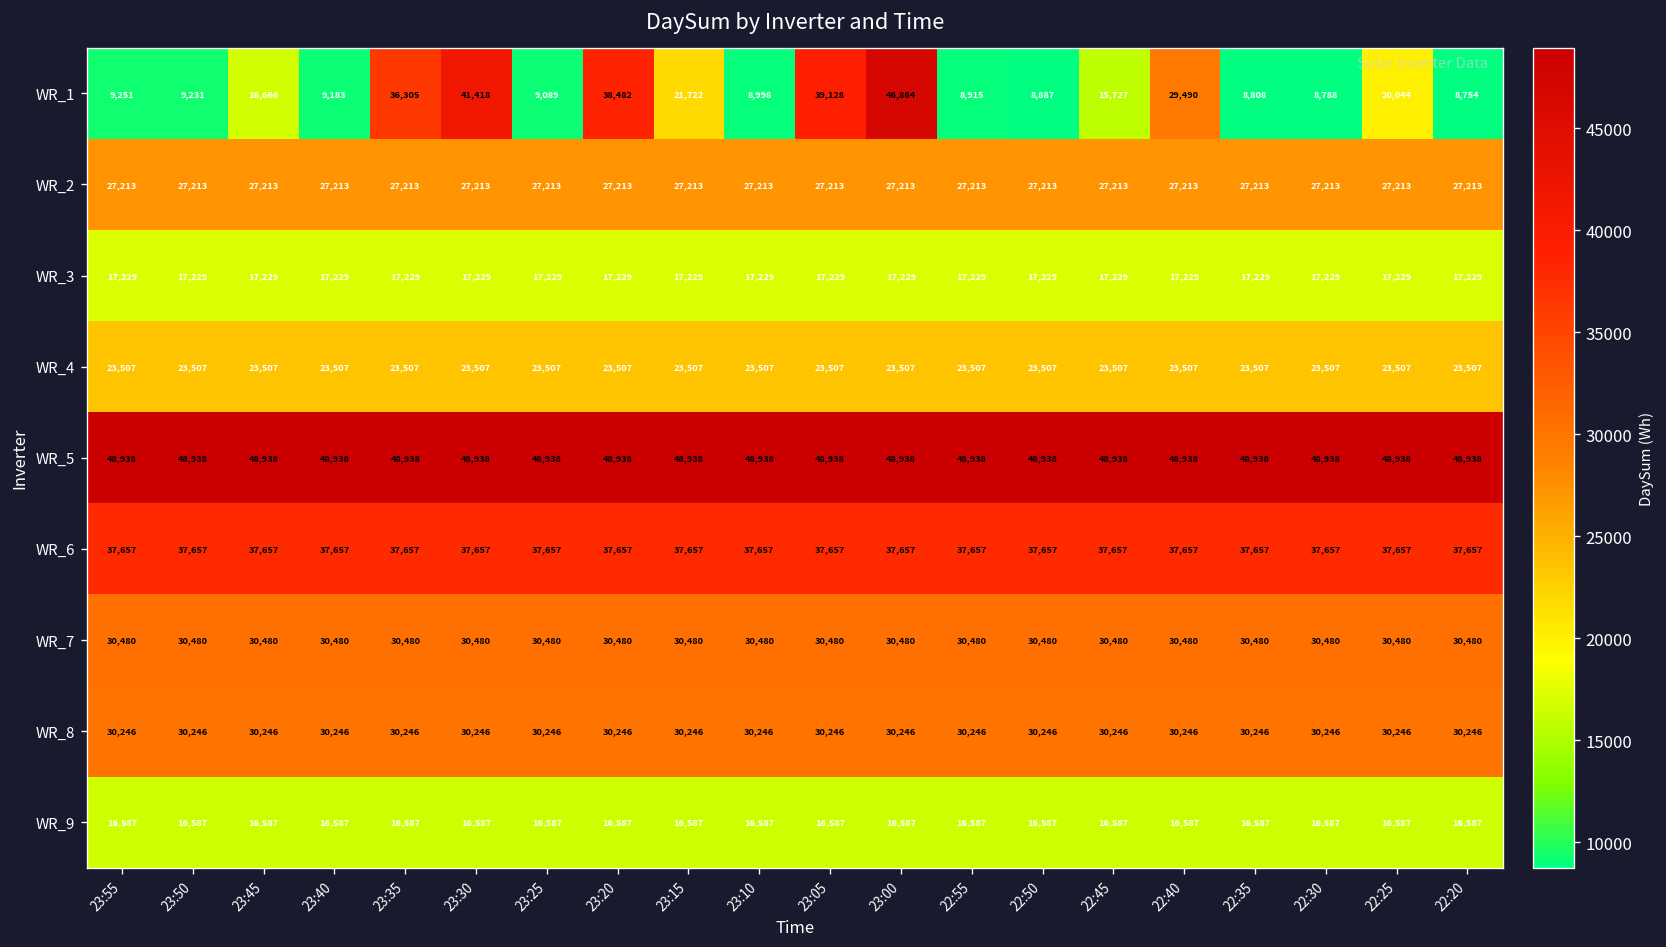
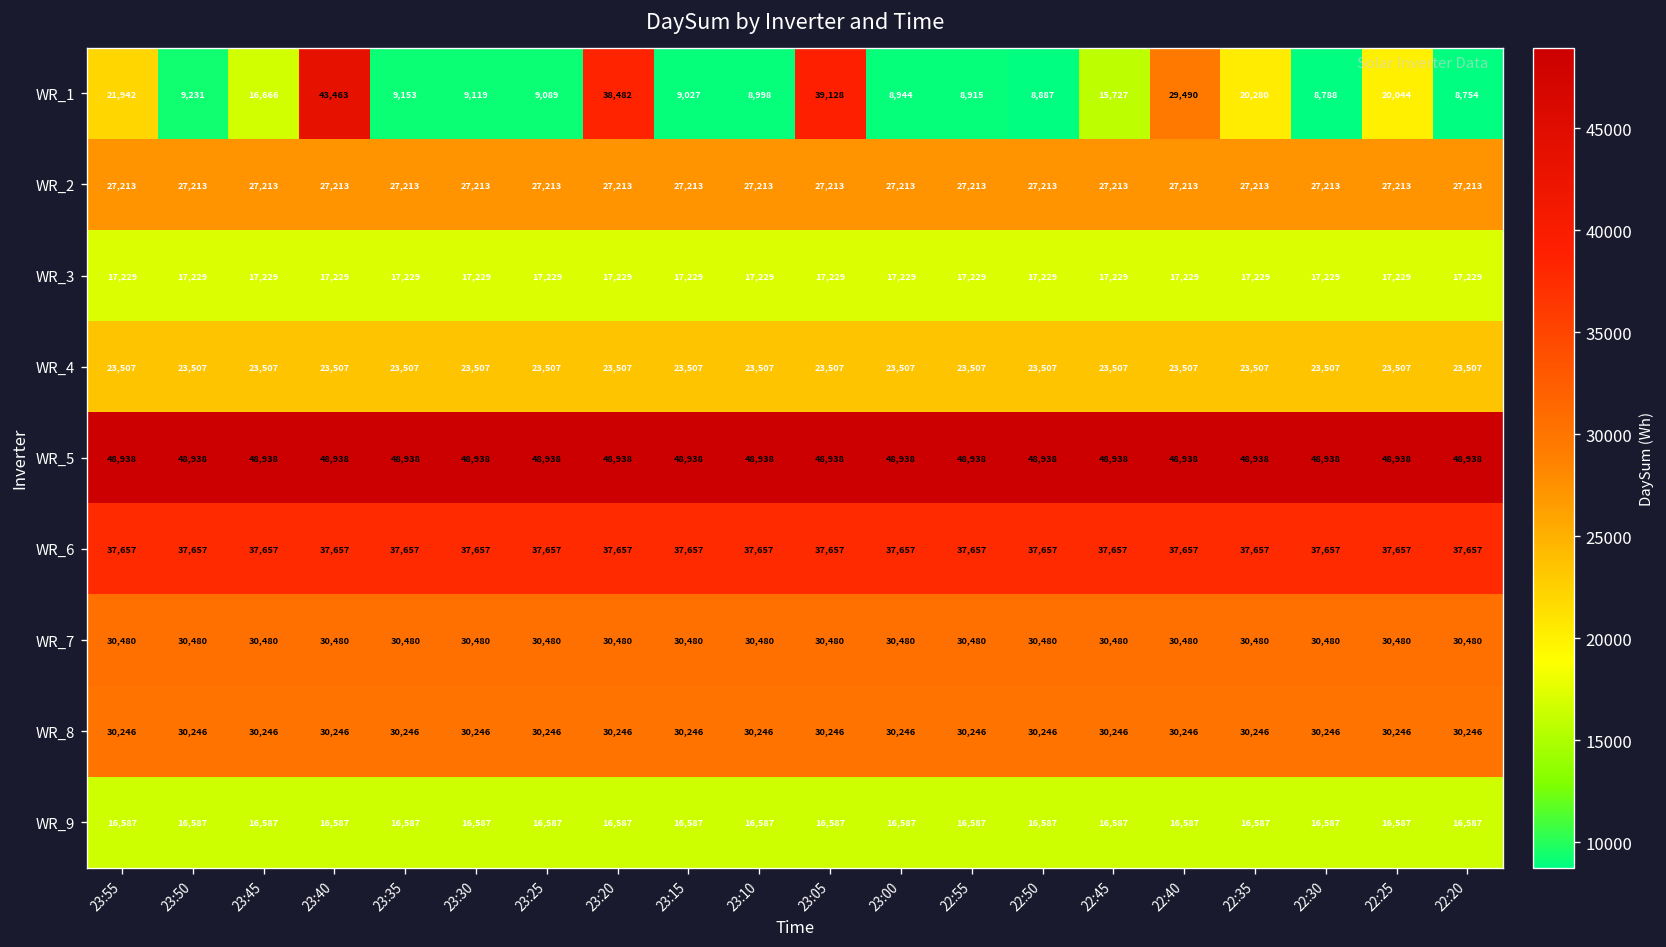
WR_1, 23:55: 9,251 -> 21,942
WR_1, 23:40: 9,183 -> 43,463
WR_1, 23:35: 36,305 -> 9,153
WR_1, 23:30: 41,418 -> 9,119
WR_1, 23:15: 21,722 -> 9,027
WR_1, 23:00: 46,864 -> 8,944
WR_1, 22:35: 8,808 -> 20,280
